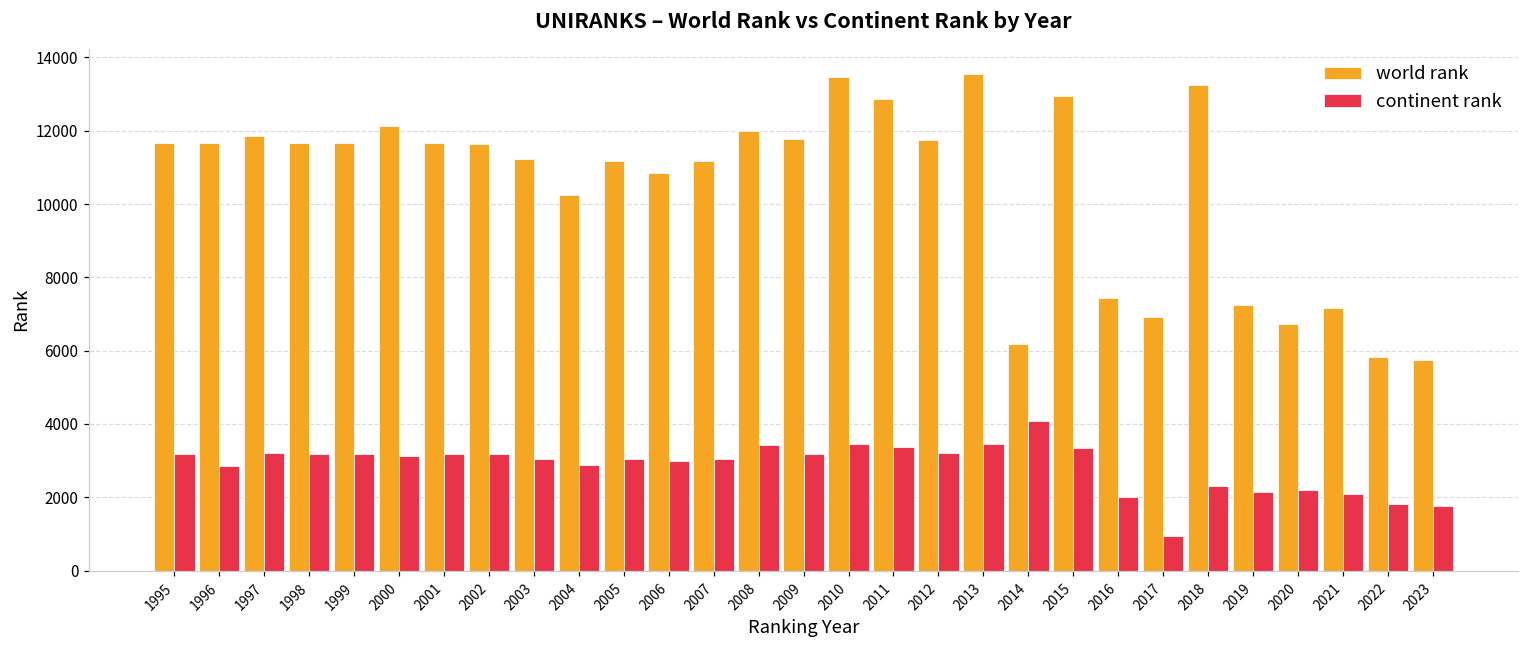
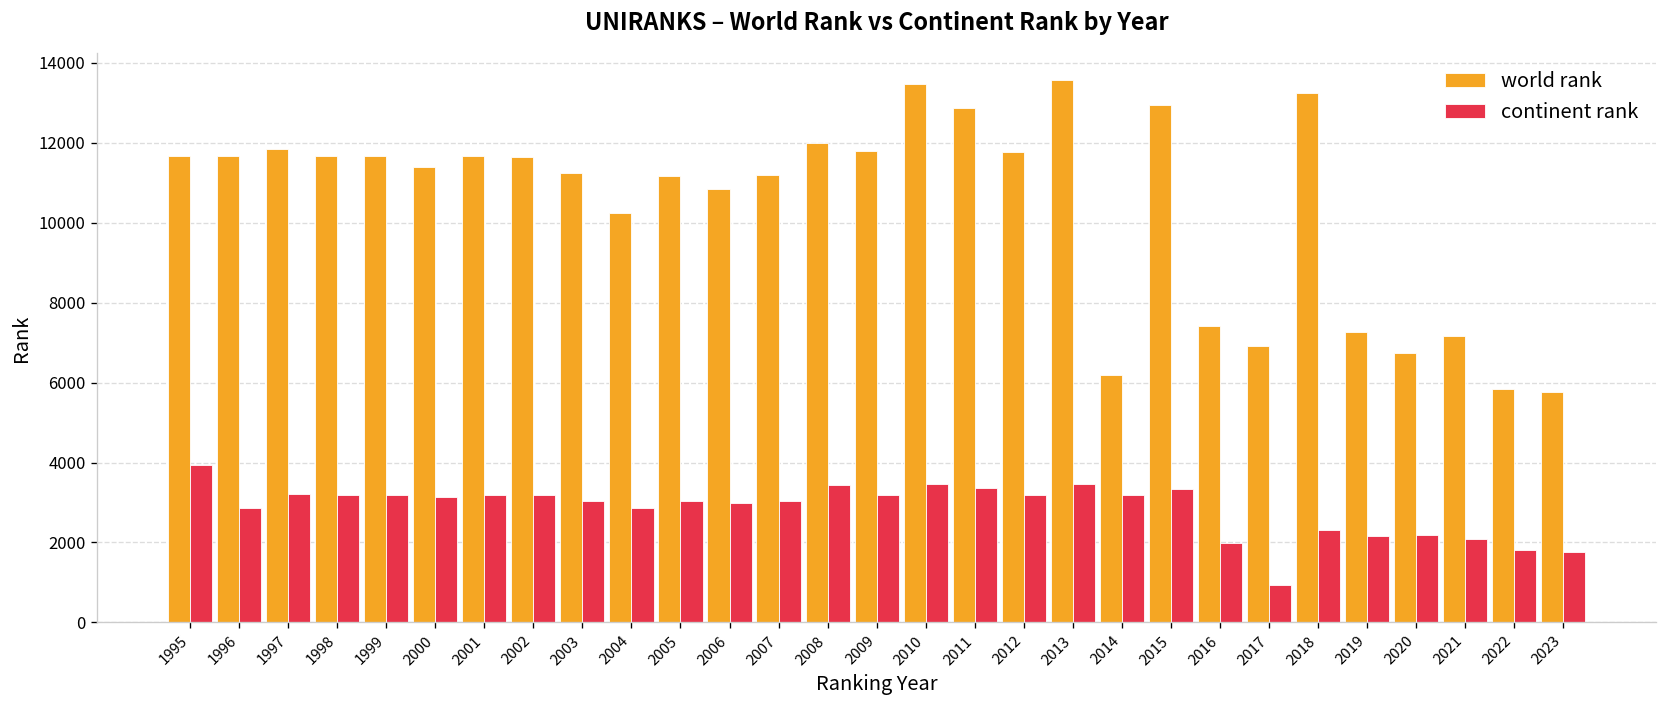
continent rank, 1995: 3200 -> 3900
world rank, 2000: 12100 -> 11400
continent rank, 2014: 4100 -> 3200
